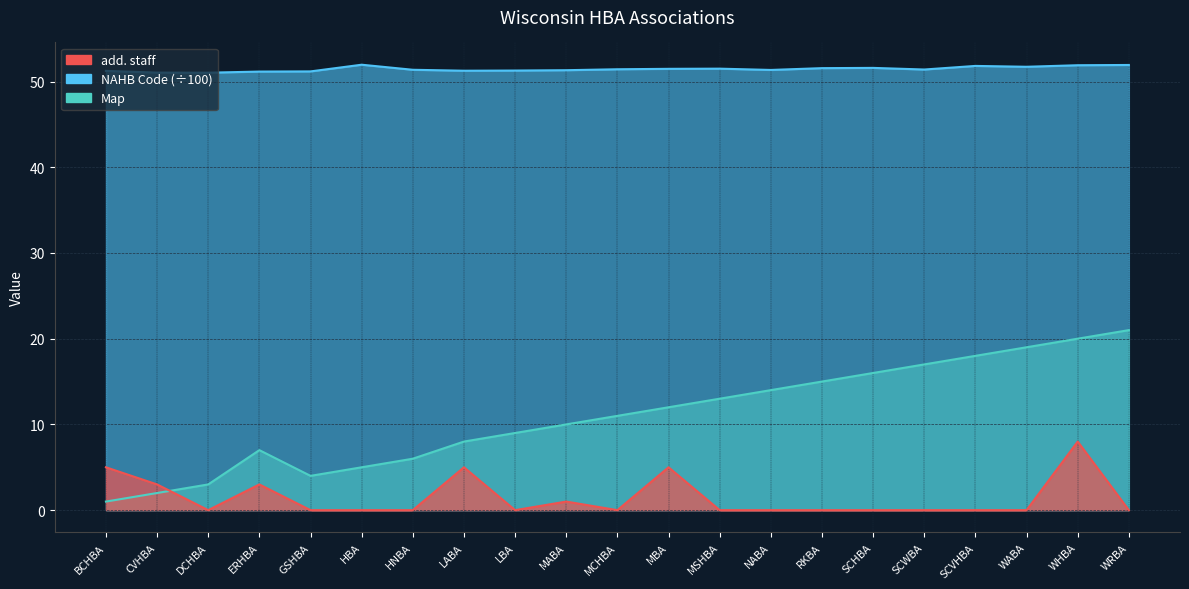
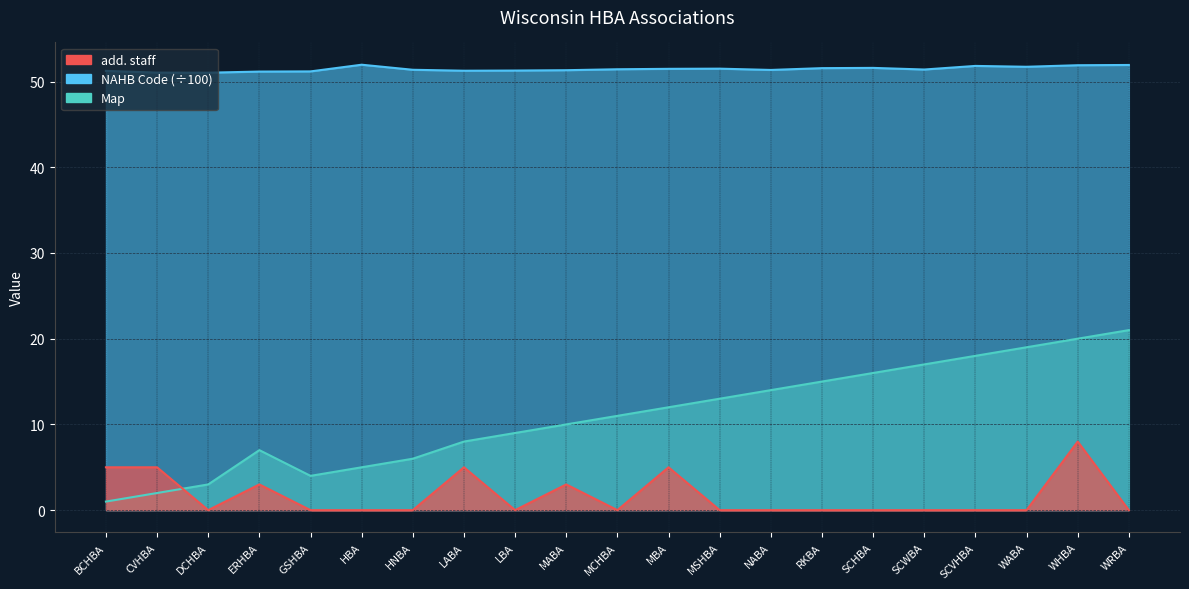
add. staff, CVHBA: 3 -> 5
add. staff, MABA: 1 -> 3
